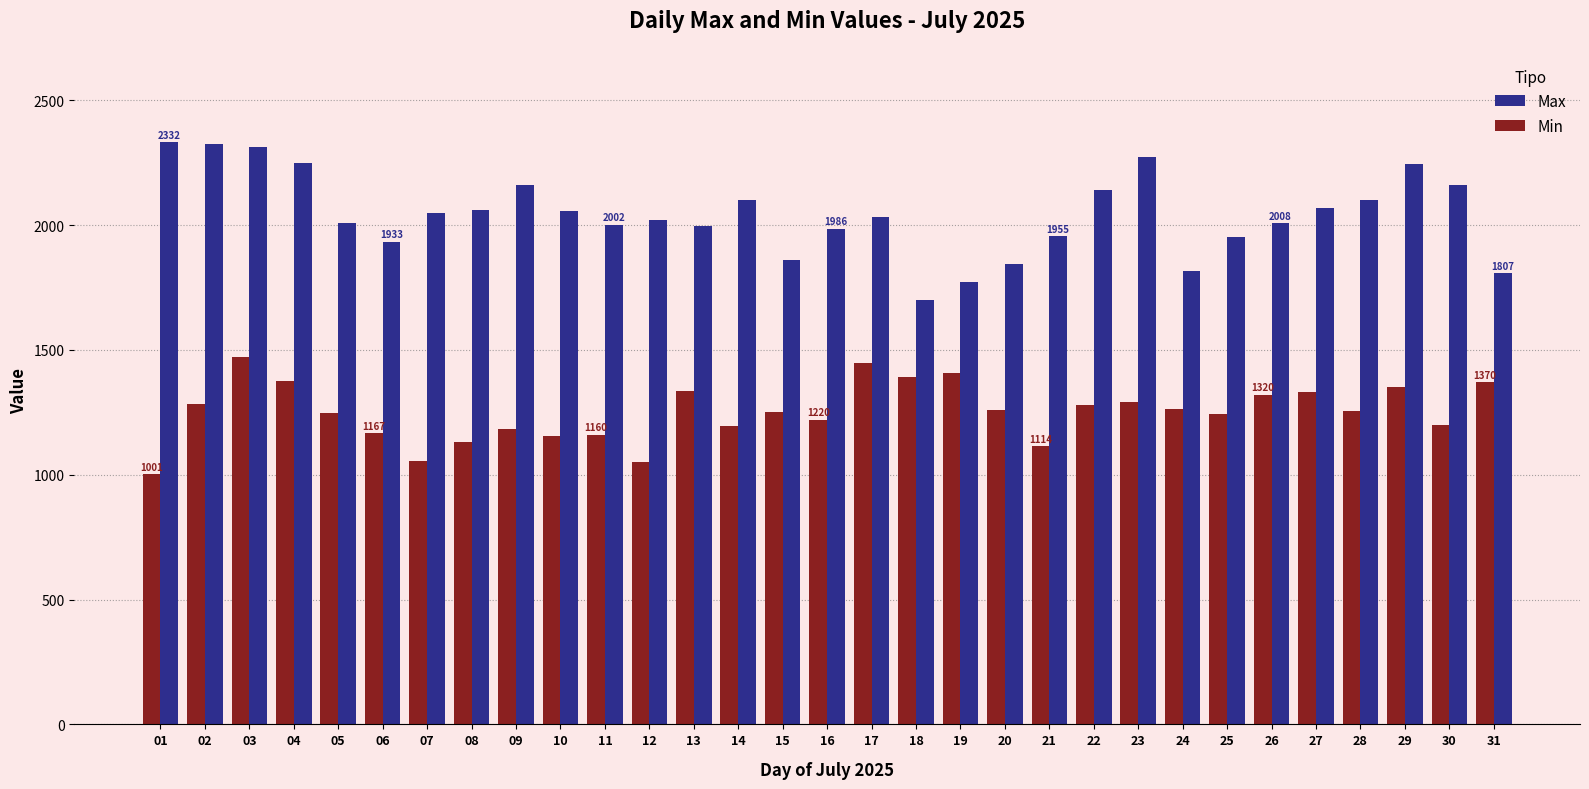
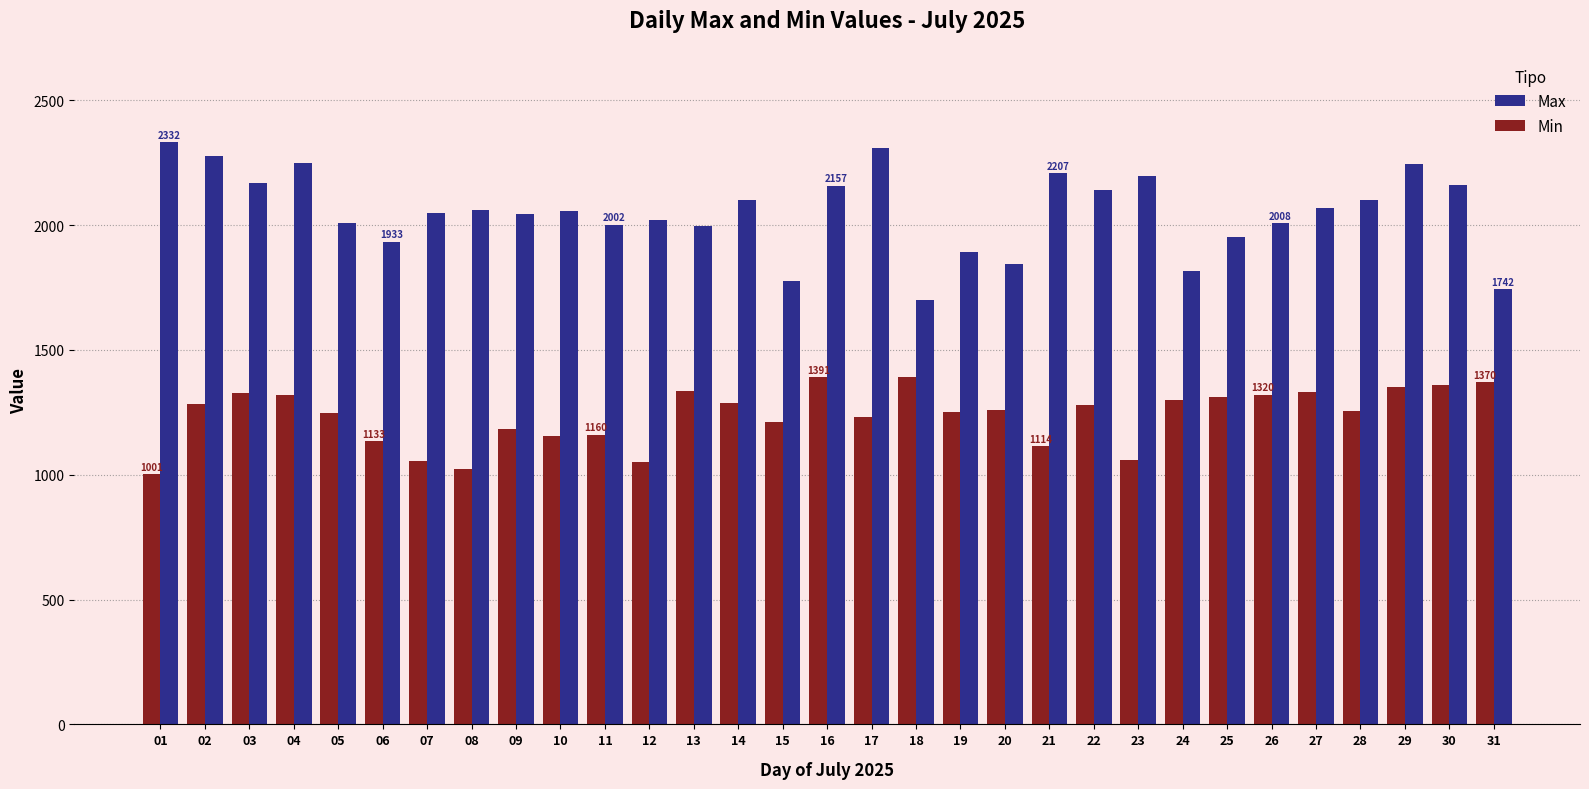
Max, 02: 2320 -> 2280
Min, 03: 1470 -> 1330
Max, 03: 2310 -> 2170
Min, 04: 1380 -> 1320
Min, 06: 1167 -> 1133
Min, 08: 1130 -> 1020
Max, 09: 2160 -> 2040
Min, 14: 1200 -> 1290
Min, 15: 1250 -> 1210
Max, 15: 1860 -> 1770
Min, 16: 1220 -> 1391
Max, 16: 1986 -> 2157
Min, 17: 1450 -> 1230
Max, 17: 2030 -> 2310
Min, 19: 1410 -> 1250
Max, 19: 1770 -> 1890
Max, 21: 1955 -> 2207
Min, 23: 1290 -> 1060
Max, 23: 2270 -> 2200
Min, 24: 1260 -> 1300
Min, 25: 1240 -> 1310
Min, 30: 1200 -> 1360
Max, 31: 1807 -> 1742
